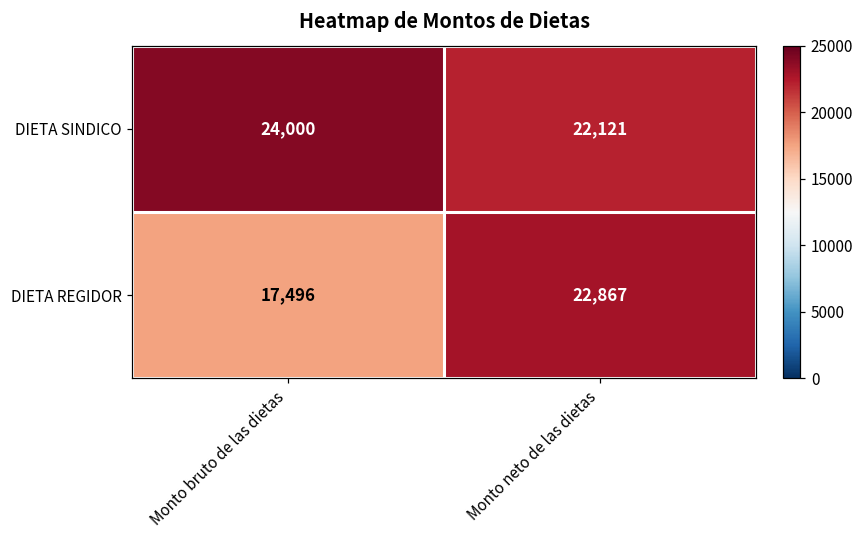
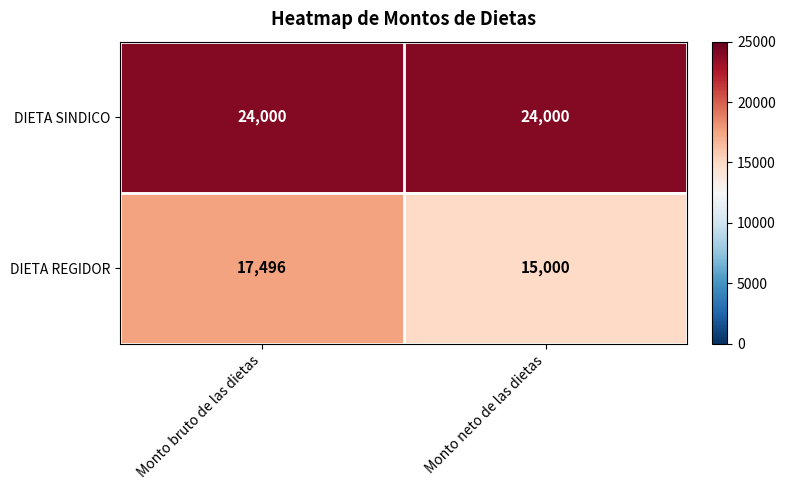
DIETA SINDICO, Monto neto de las dietas: 22,121 -> 24,000
DIETA REGIDOR, Monto neto de las dietas: 22,867 -> 15,000
